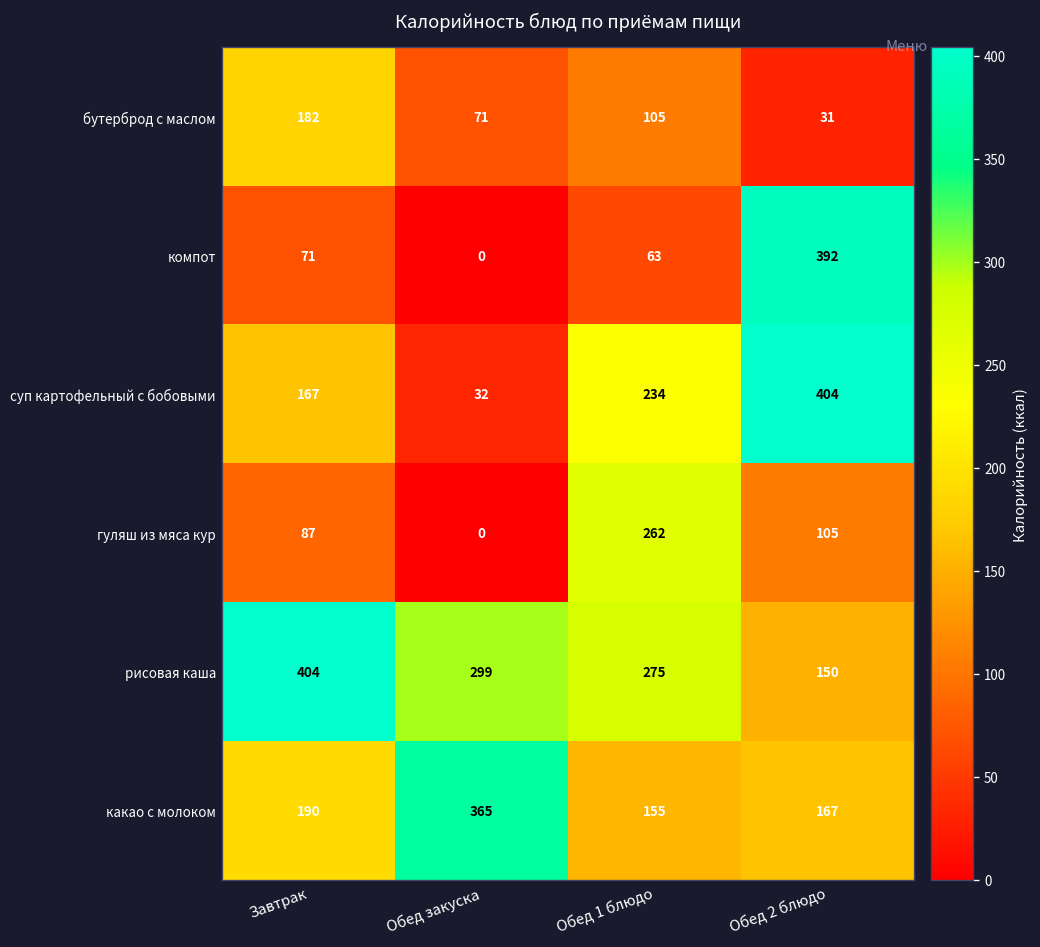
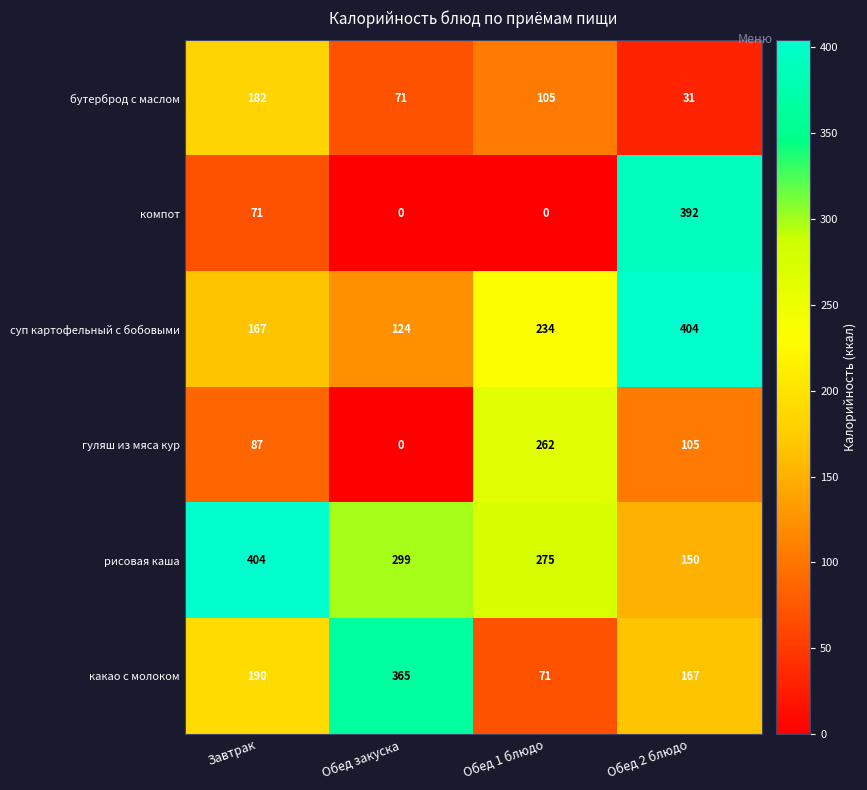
компот, Обед 1 блюдо: 63 -> 0
суп картофельный с бобовыми, Обед закуска: 32 -> 124
какао с молоком, Обед 1 блюдо: 155 -> 71
